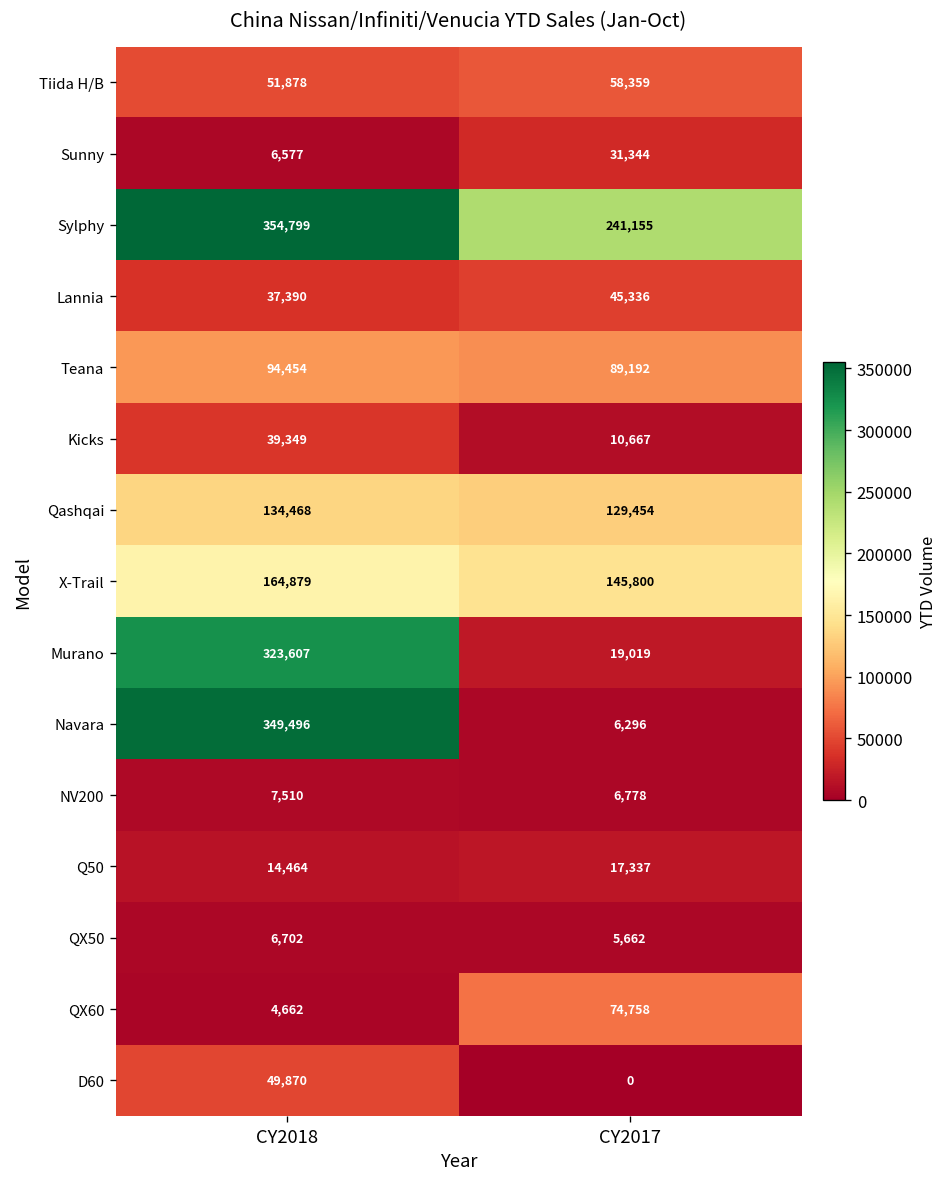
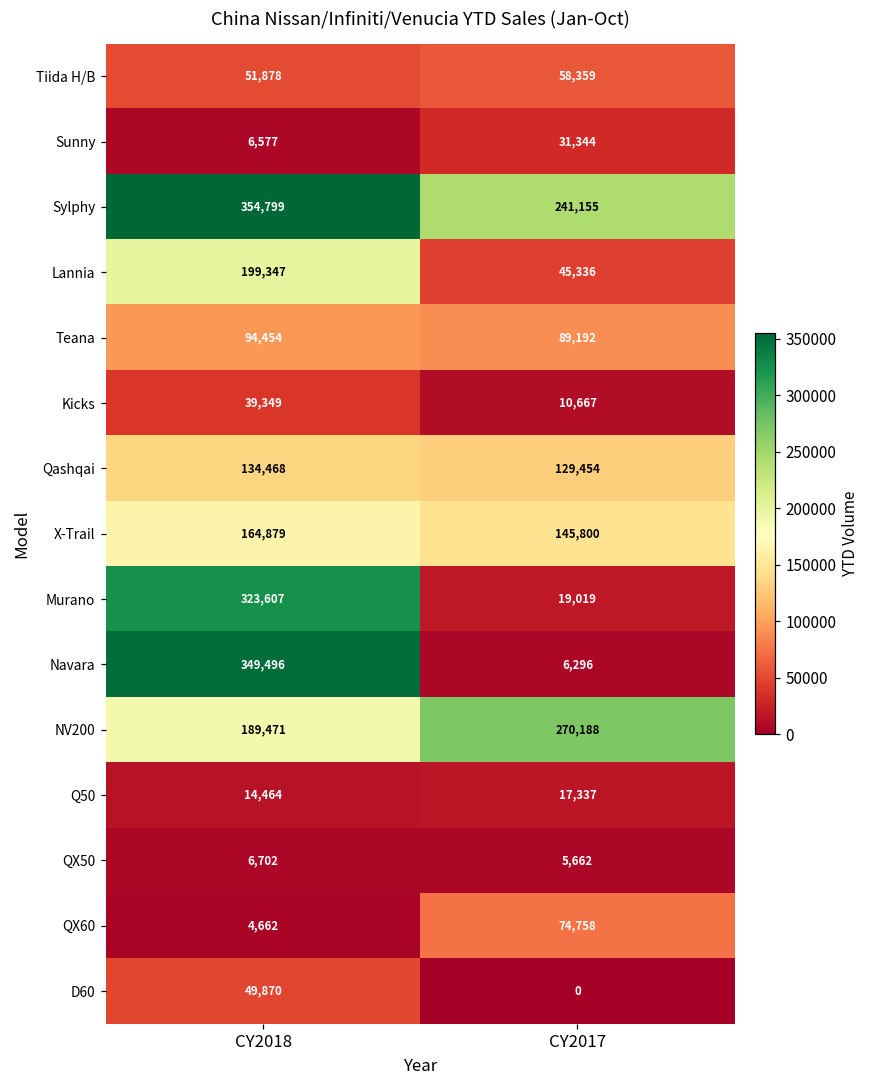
Lannia, CY2018: 37,390 -> 199,347
NV200, CY2018: 7,510 -> 189,471
NV200, CY2017: 6,778 -> 270,188
